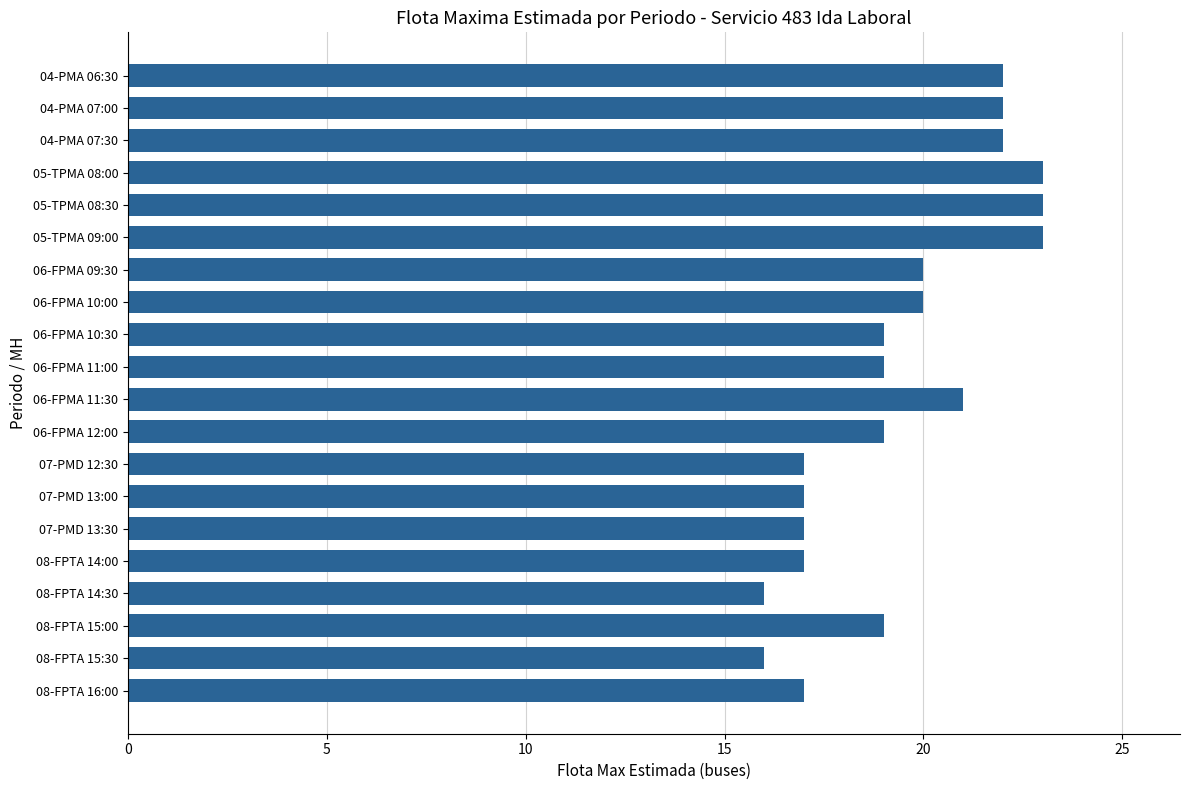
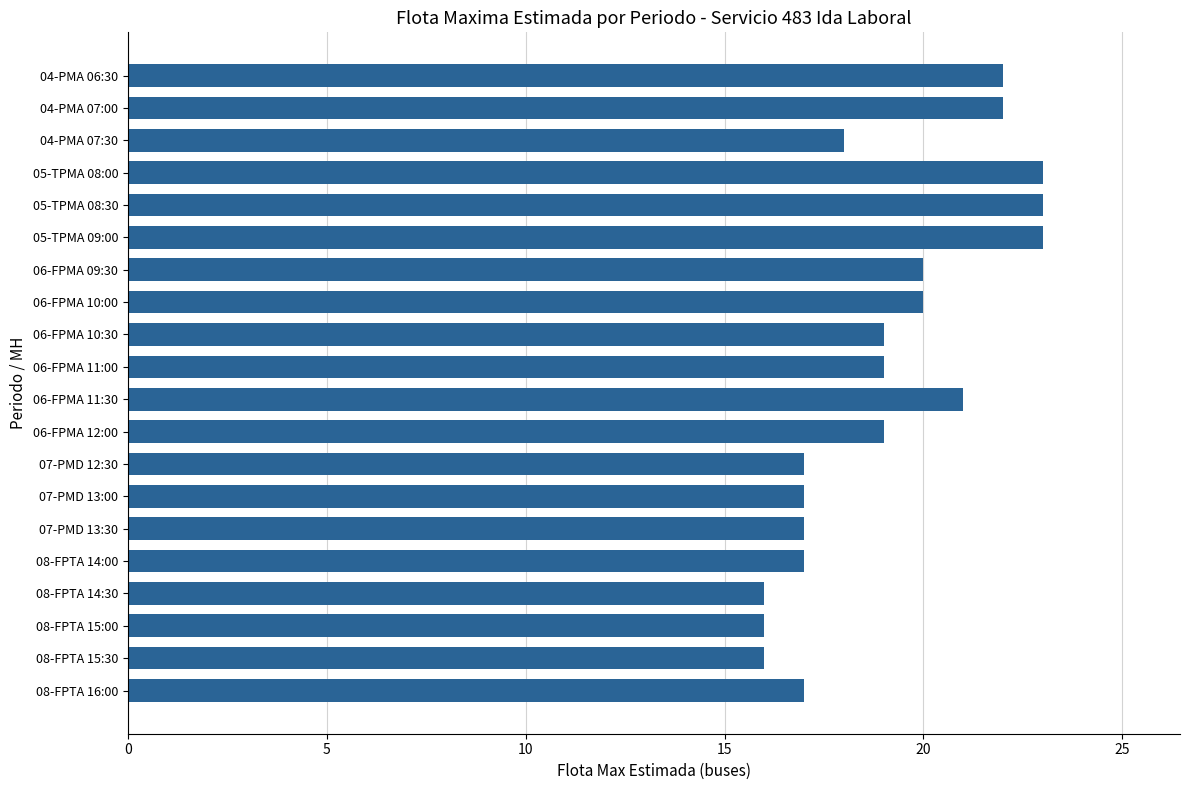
04-PMA 07:30: 22 -> 18
08-FPTA 15:00: 19 -> 16
